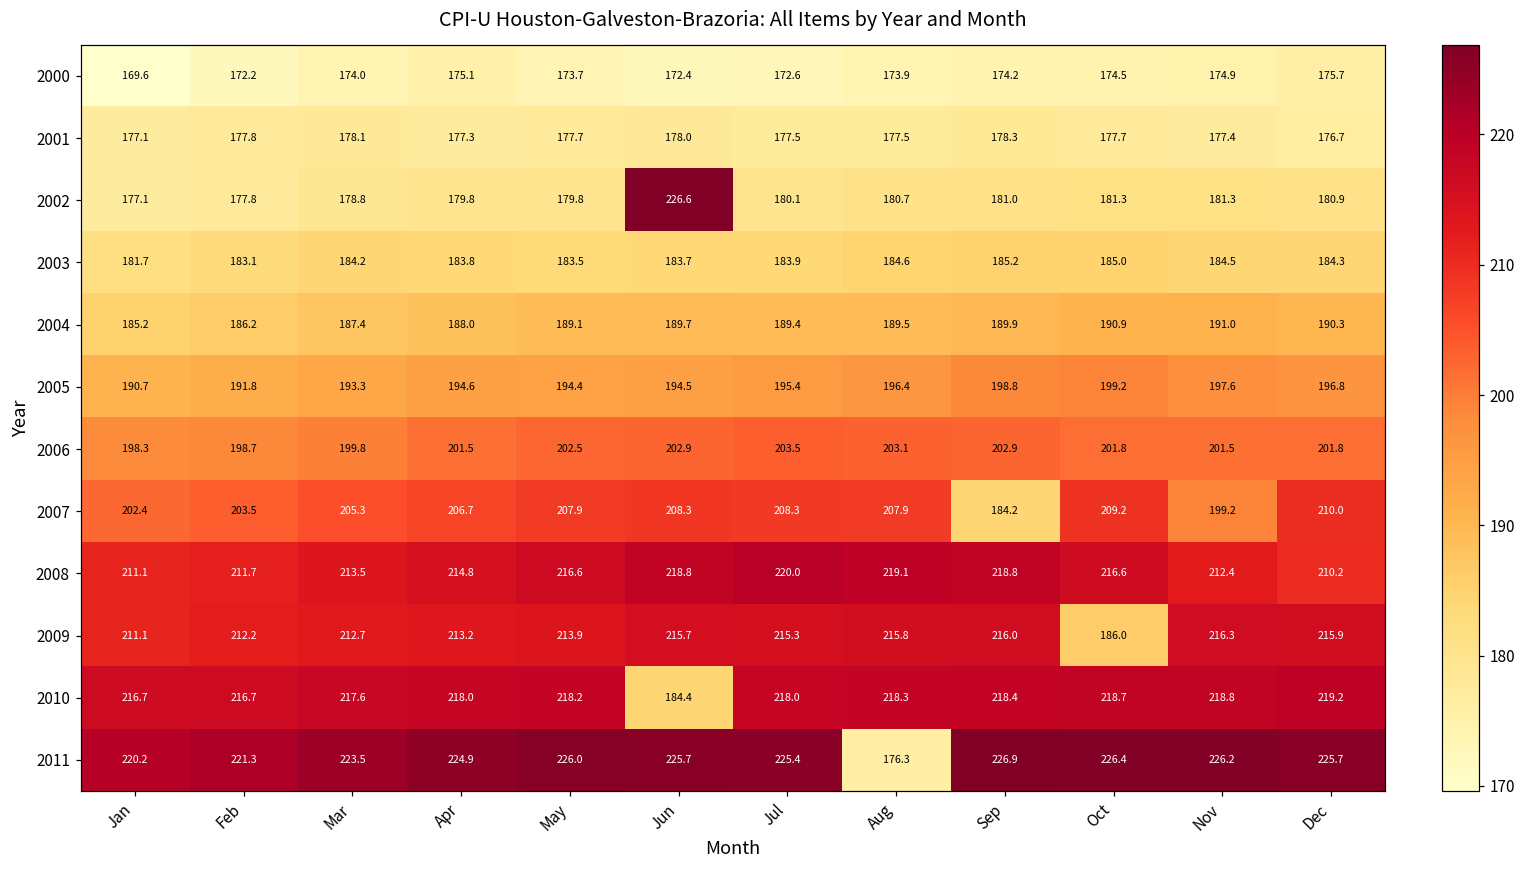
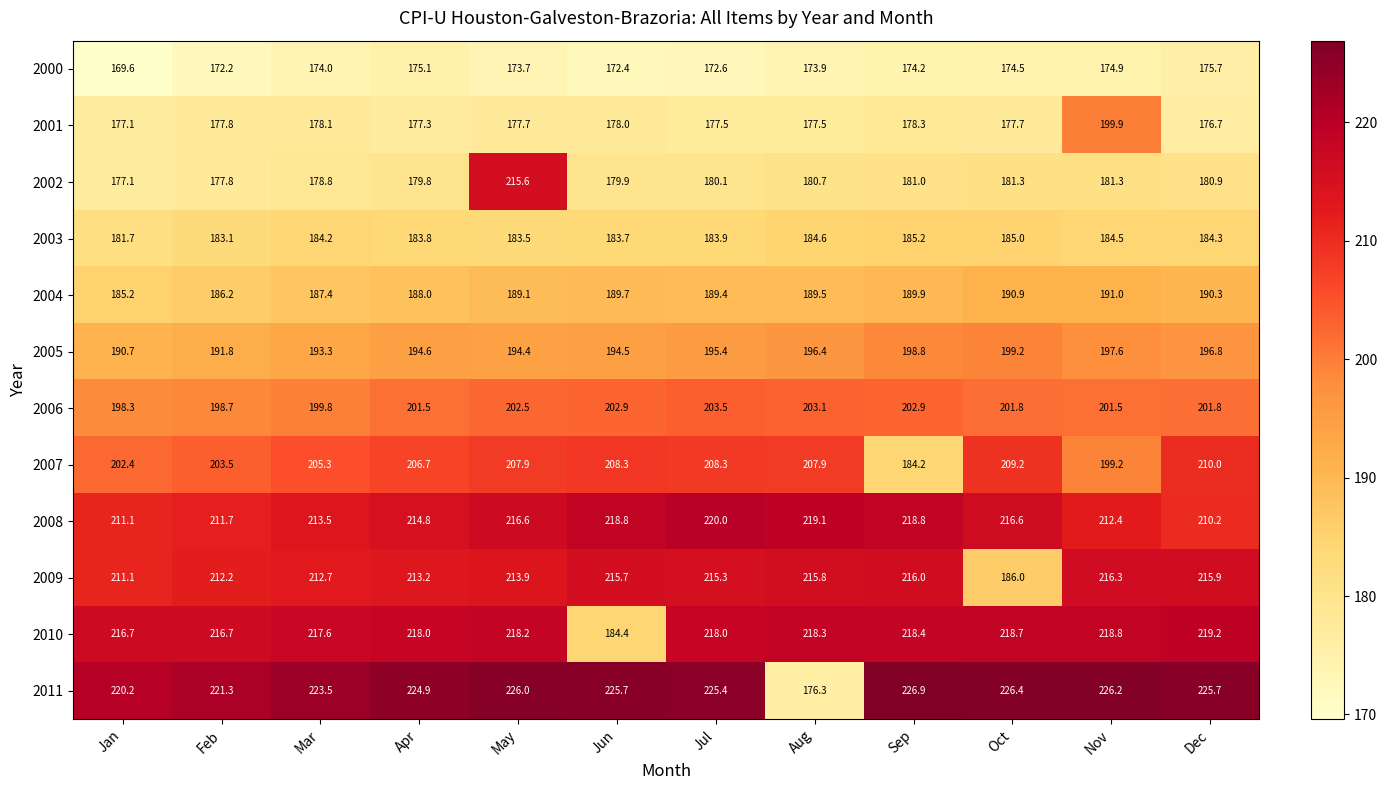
2001, Nov: 177.4 -> 199.9
2002, May: 179.8 -> 215.6
2002, Jun: 226.6 -> 179.9
